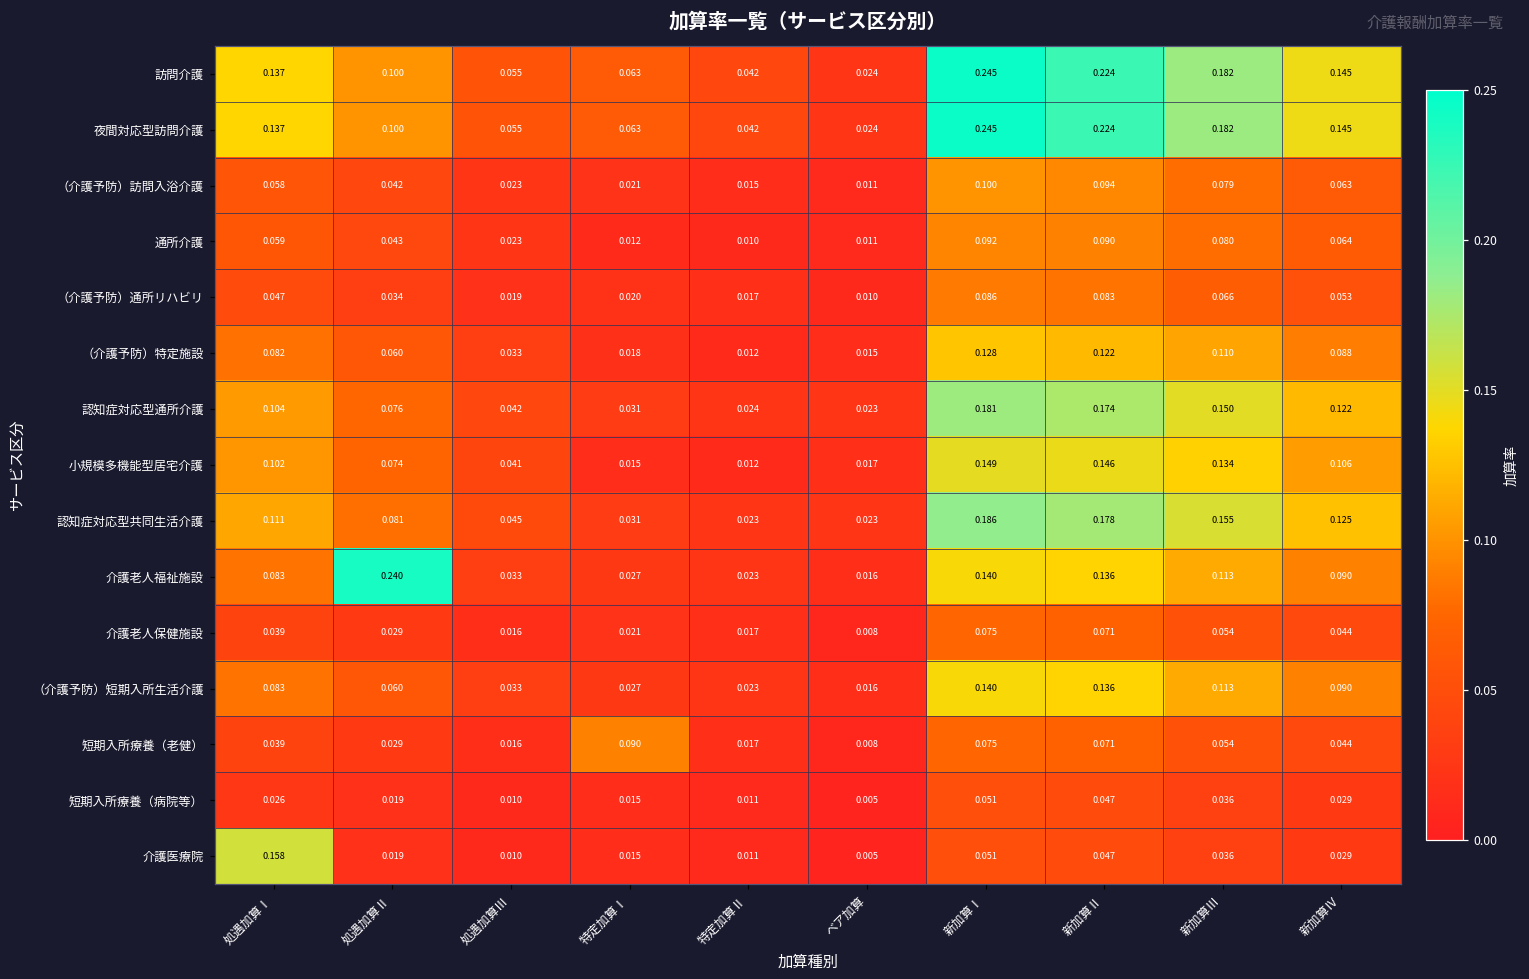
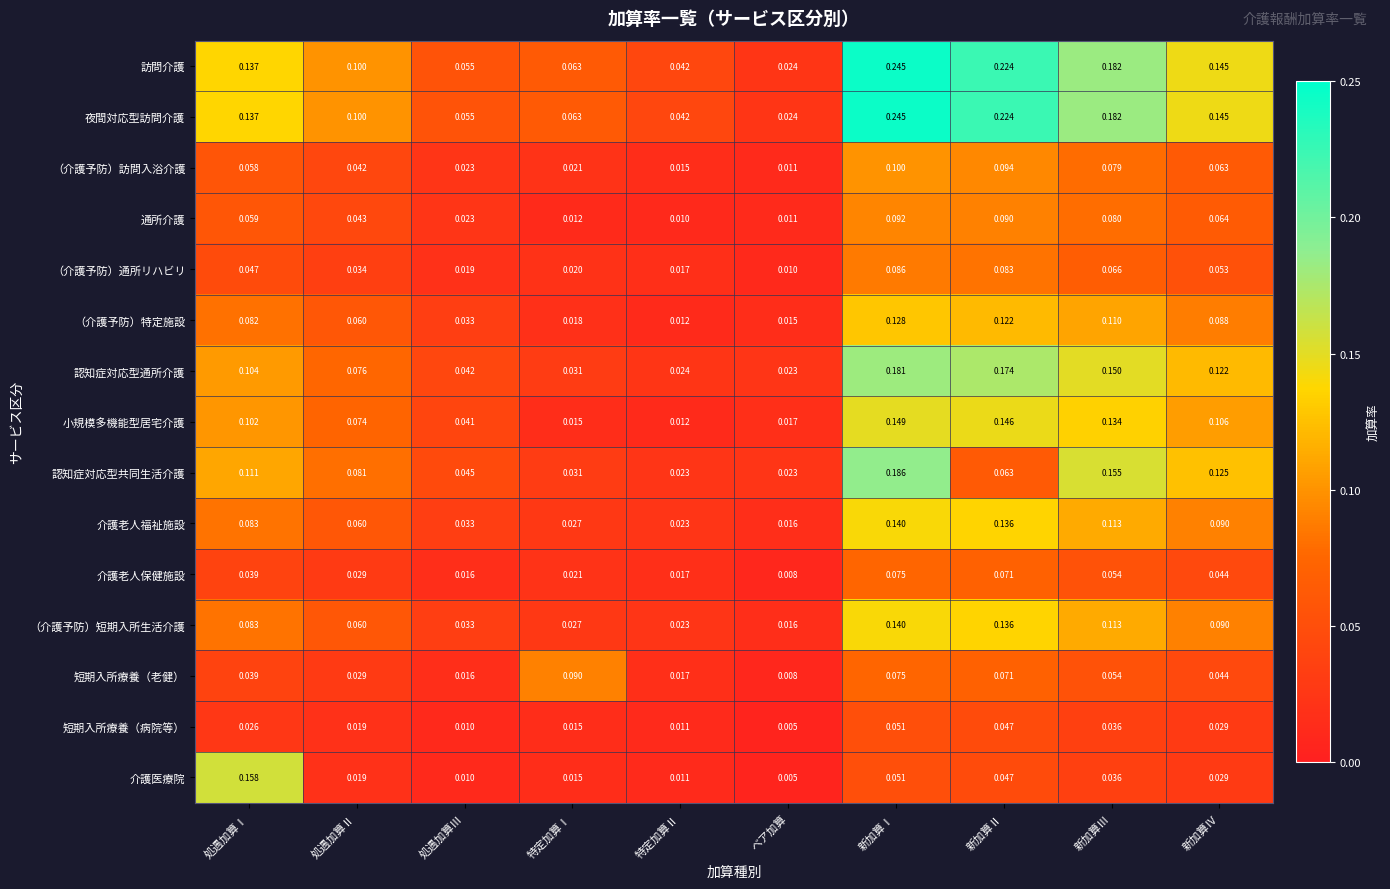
認知症対応型共同生活介護, 新加算Ⅱ: 0.178 -> 0.063
介護老人福祉施設, 処遇加算Ⅱ: 0.240 -> 0.060
